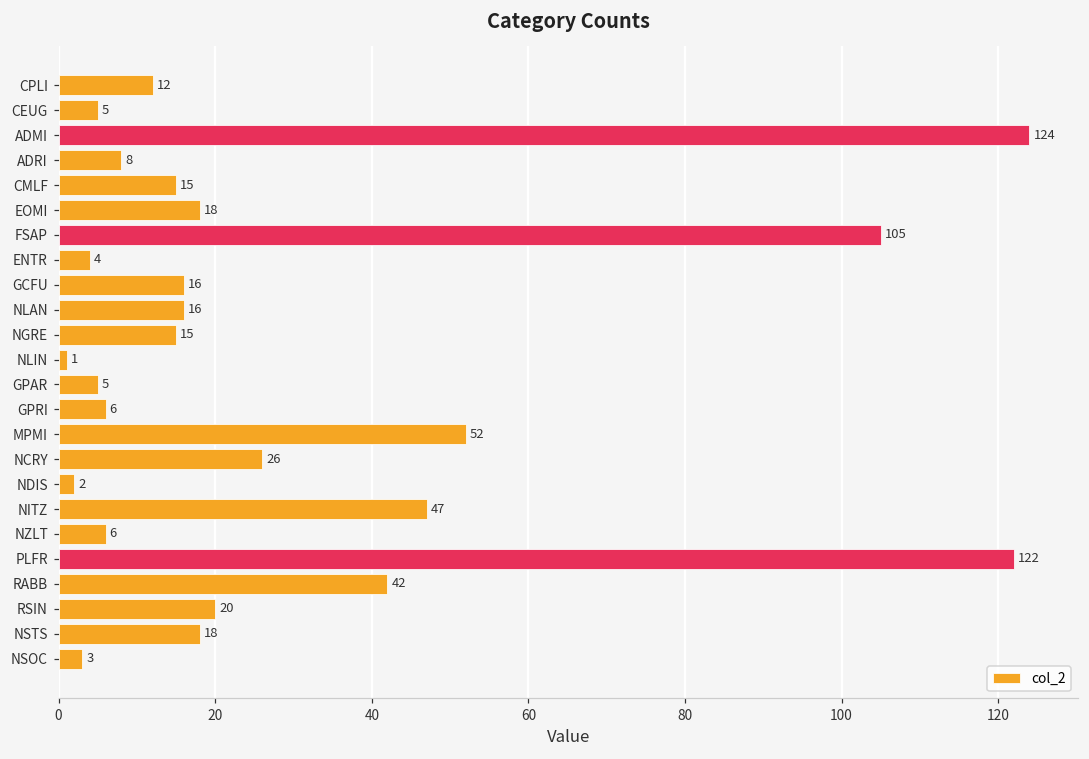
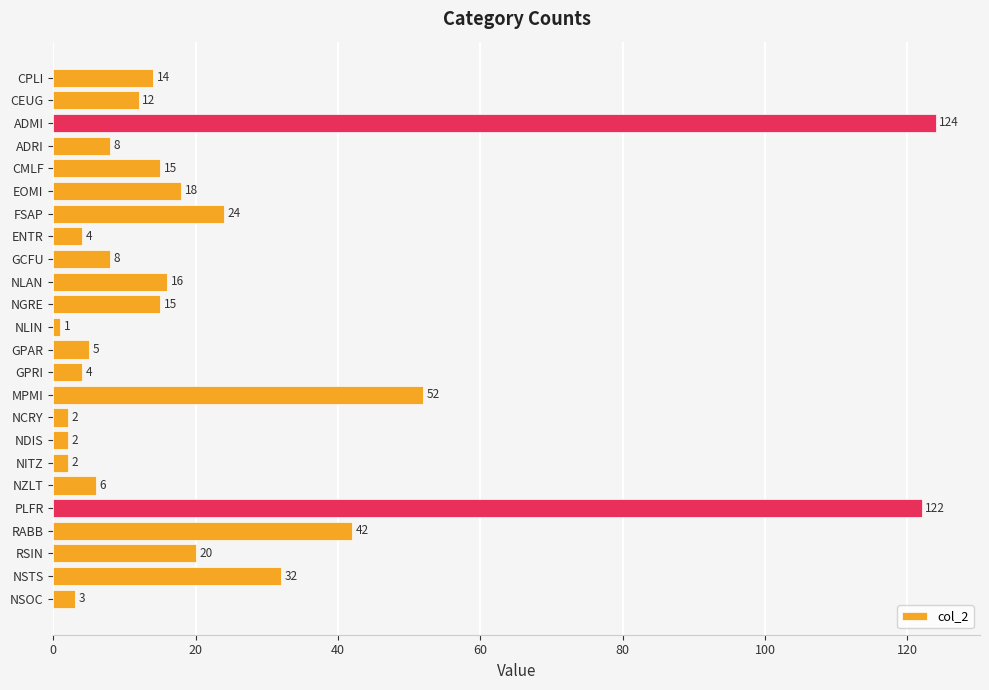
CPLI: 12 -> 14
CEUG: 5 -> 12
FSAP: 105 -> 24
GCFU: 16 -> 8
GPRI: 6 -> 4
NCRY: 26 -> 2
NITZ: 47 -> 2
NSTS: 18 -> 32
